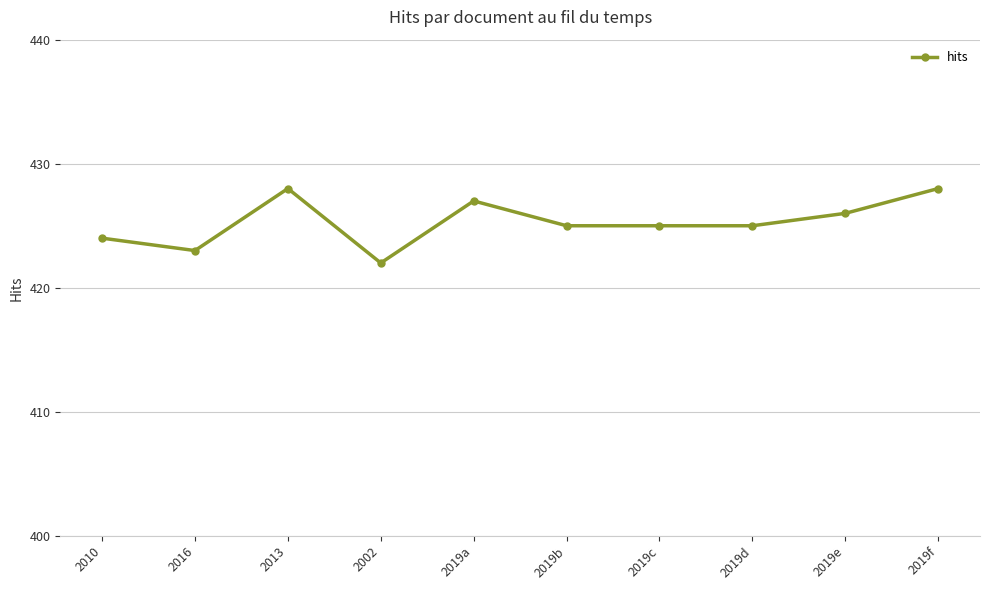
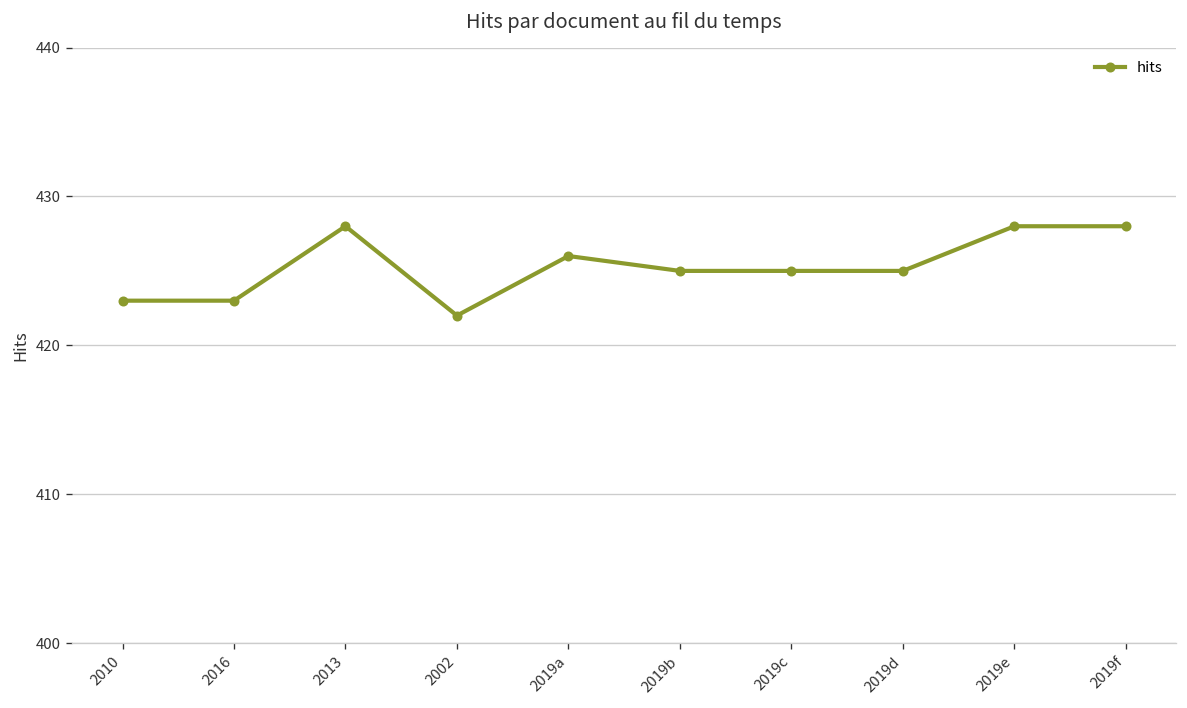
2010: 424 -> 423
2019a: 427 -> 426
2019e: 426 -> 428
